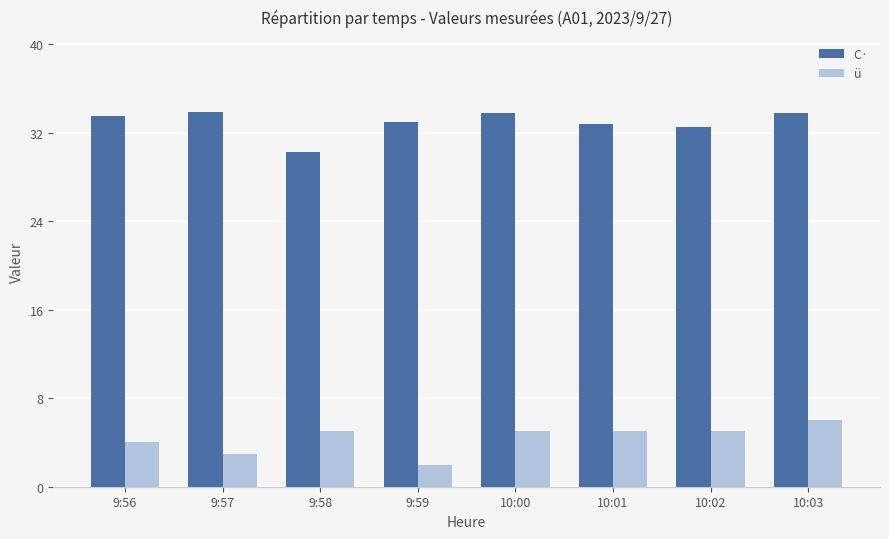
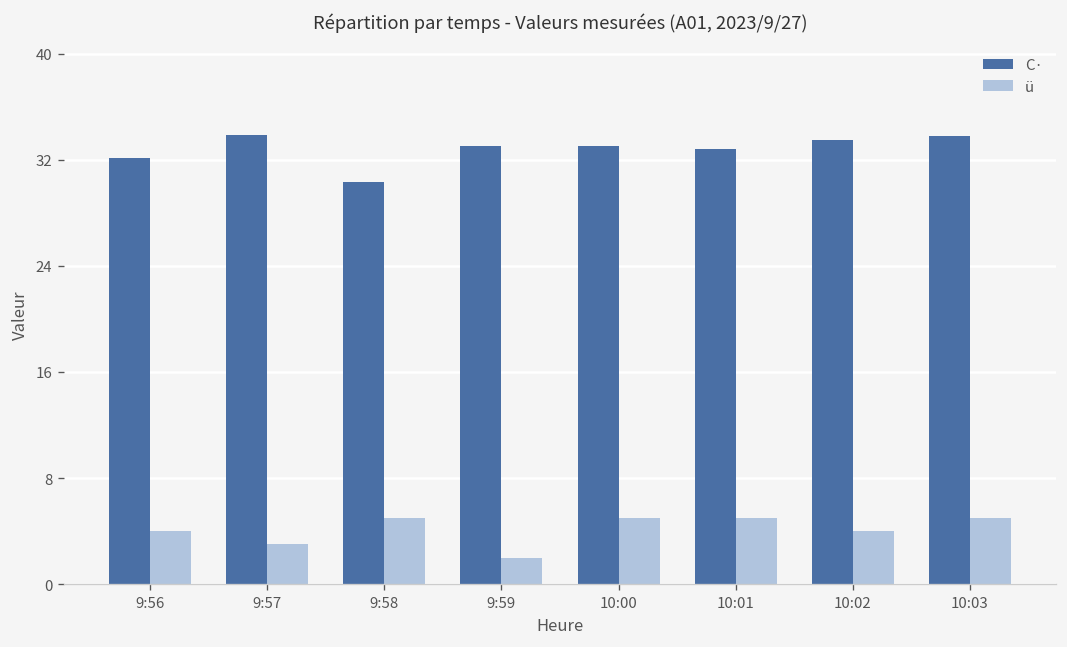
C·, 9:56: 33.5 -> 32.1
C·, 10:00: 33.8 -> 33.0
C·, 10:02: 32.5 -> 33.5
ü, 10:02: 5 -> 4
ü, 10:03: 6 -> 5
